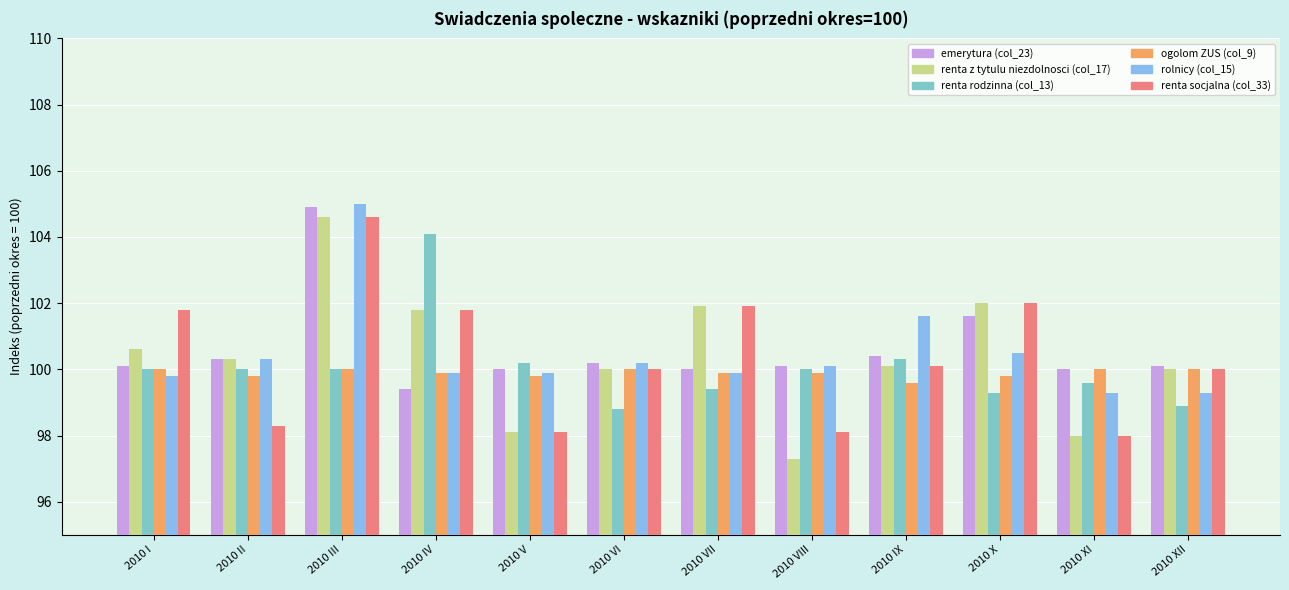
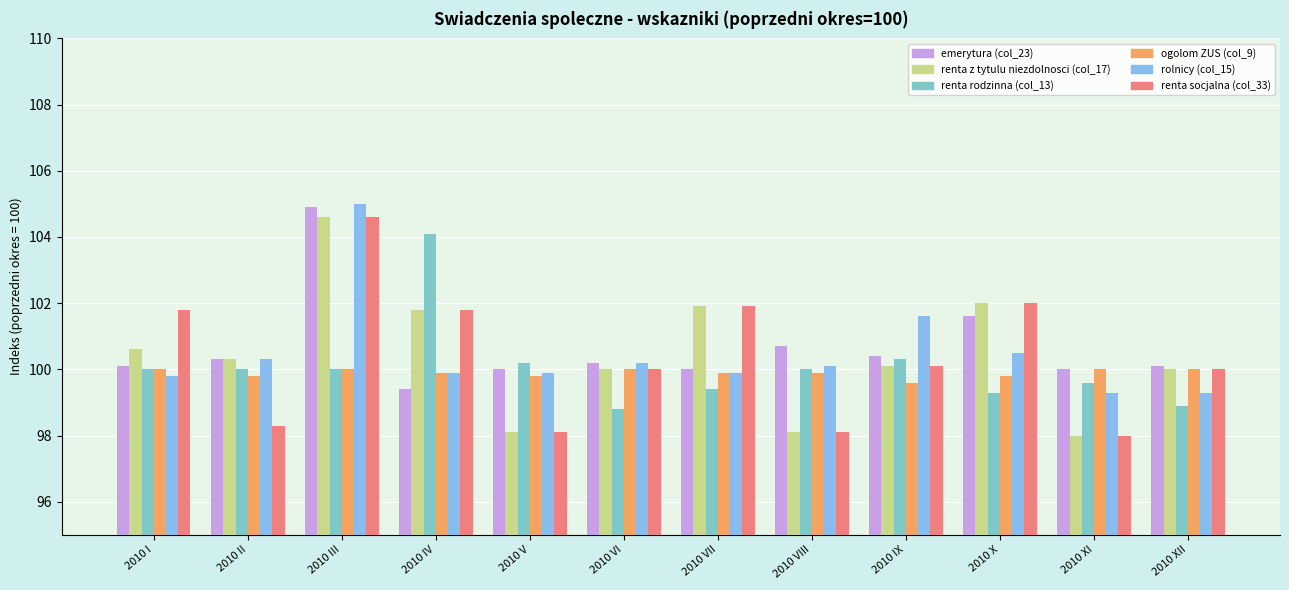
emerytura (col_23), 2010 VIII: 100.1 -> 100.7
renta z tytulu niezdolnosci (col_17), 2010 VIII: 97.3 -> 98.1
